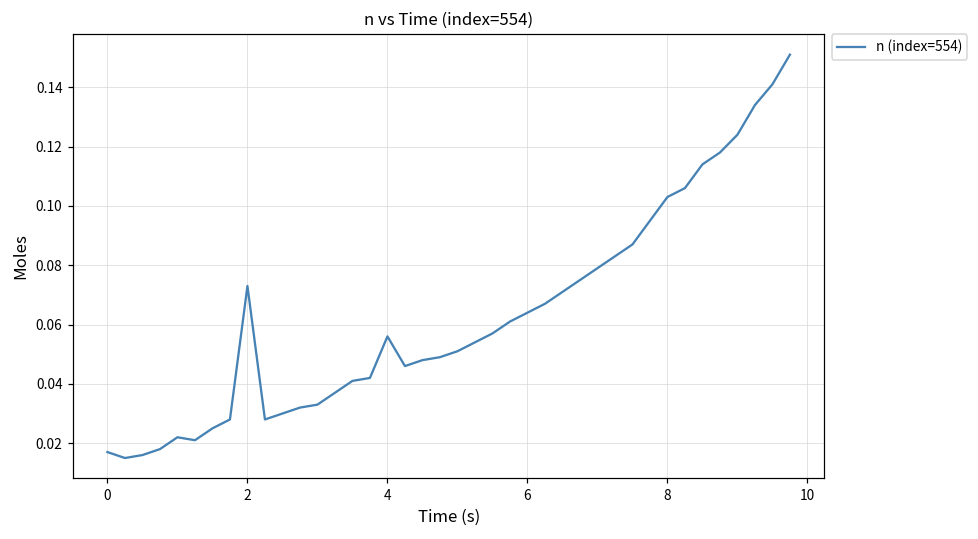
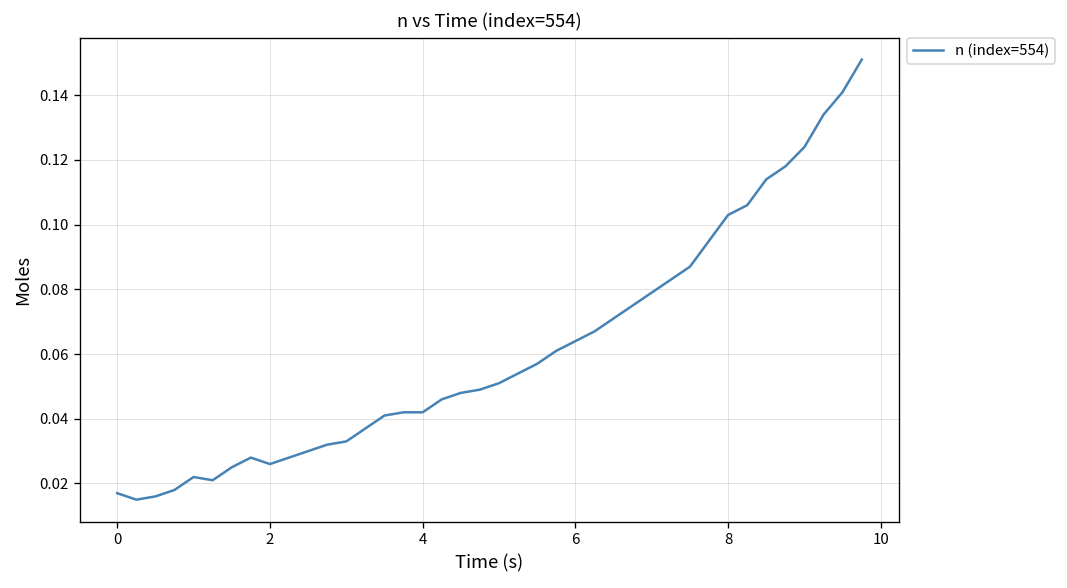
2: 0.073 -> 0.026
4: 0.056 -> 0.042
